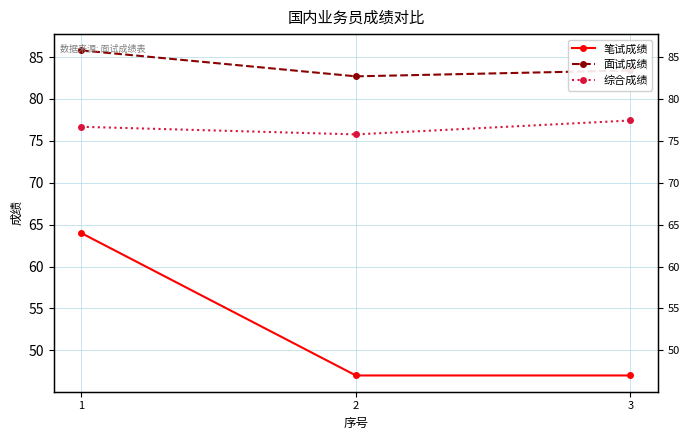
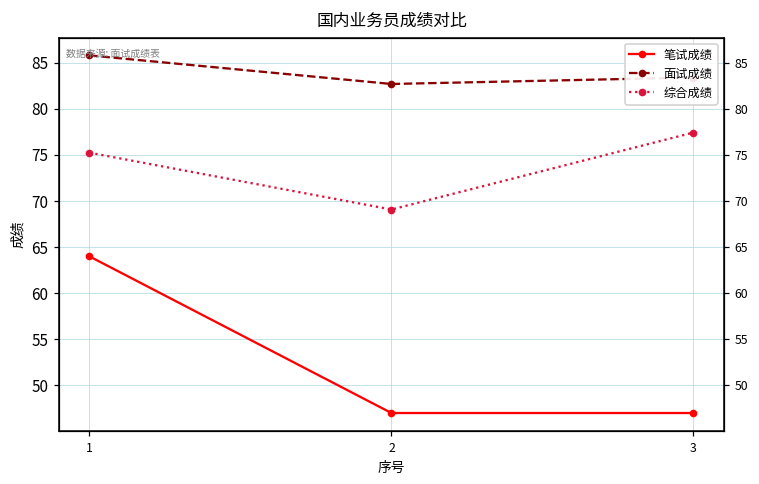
综合成绩, 1: 77 -> 75
综合成绩, 2: 76 -> 69
